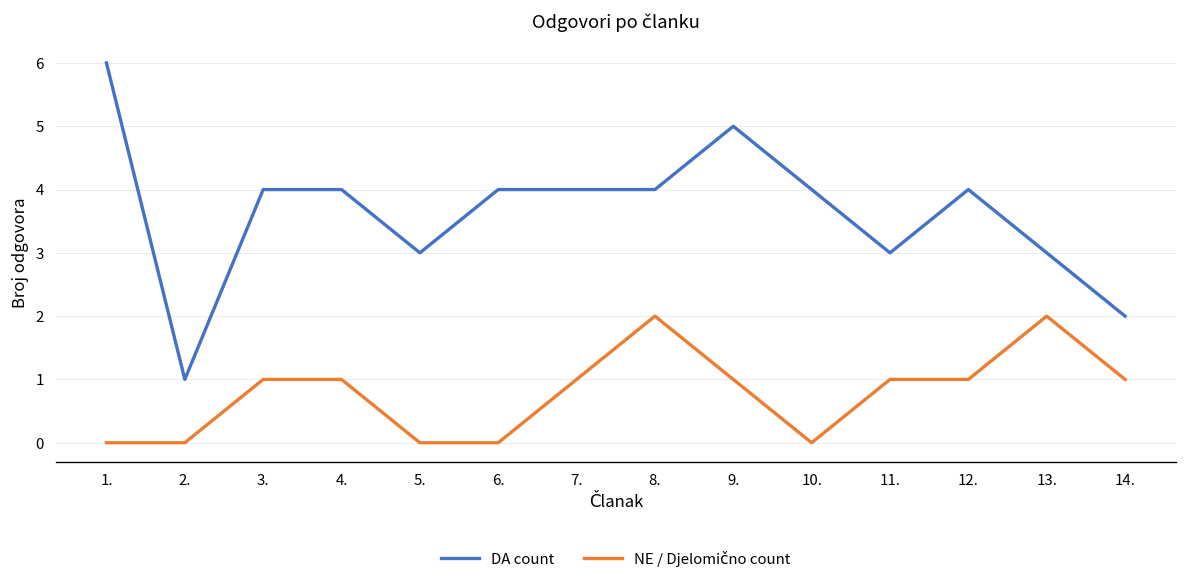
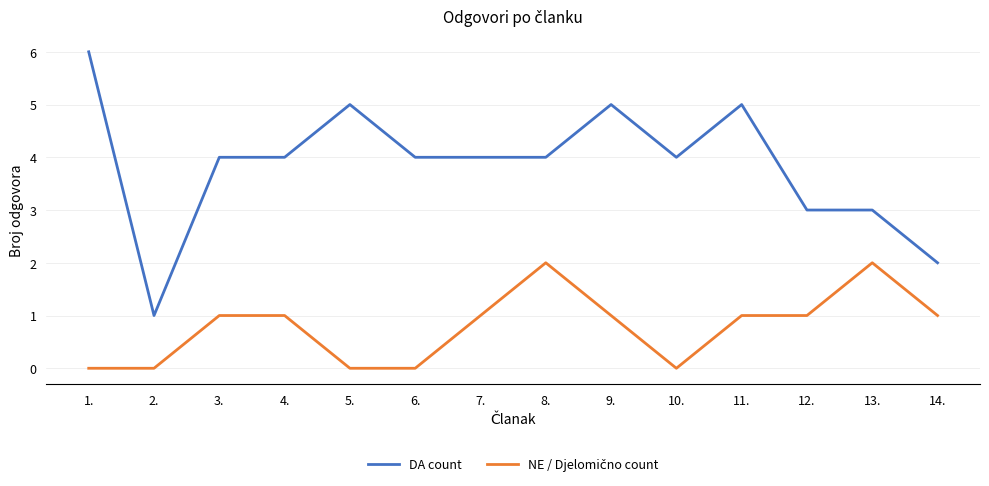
DA count, 5.: 3 -> 5
DA count, 11.: 3 -> 5
DA count, 12.: 4 -> 3
